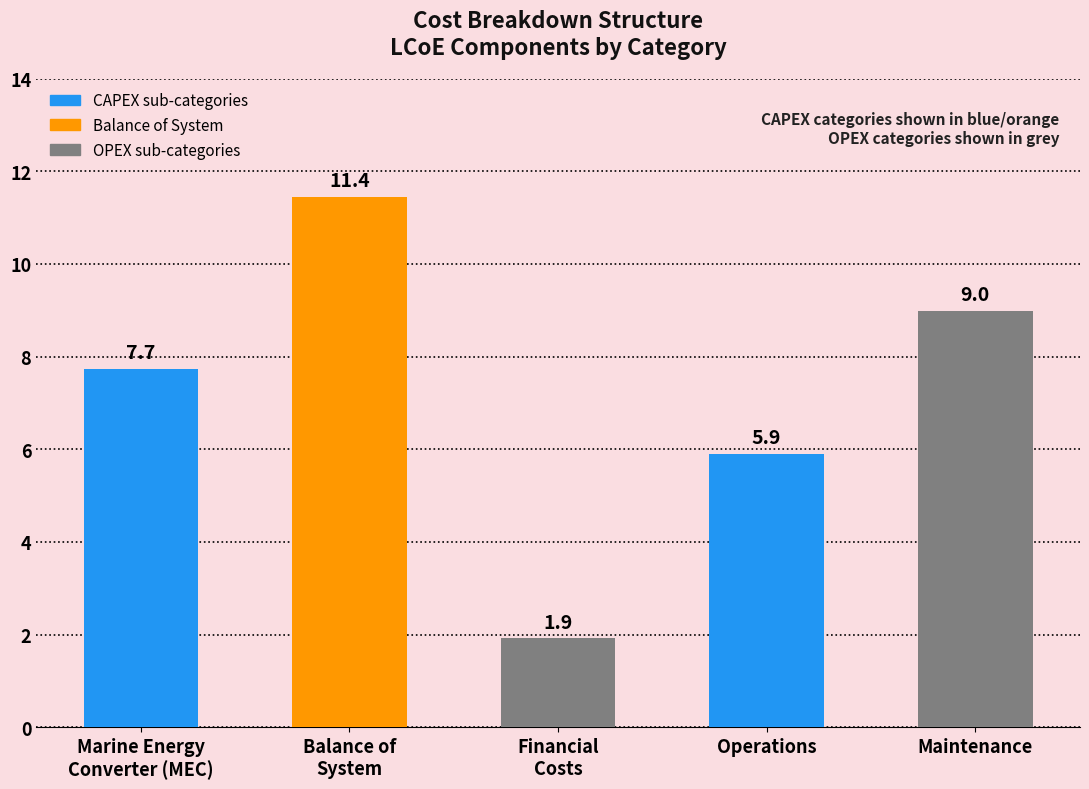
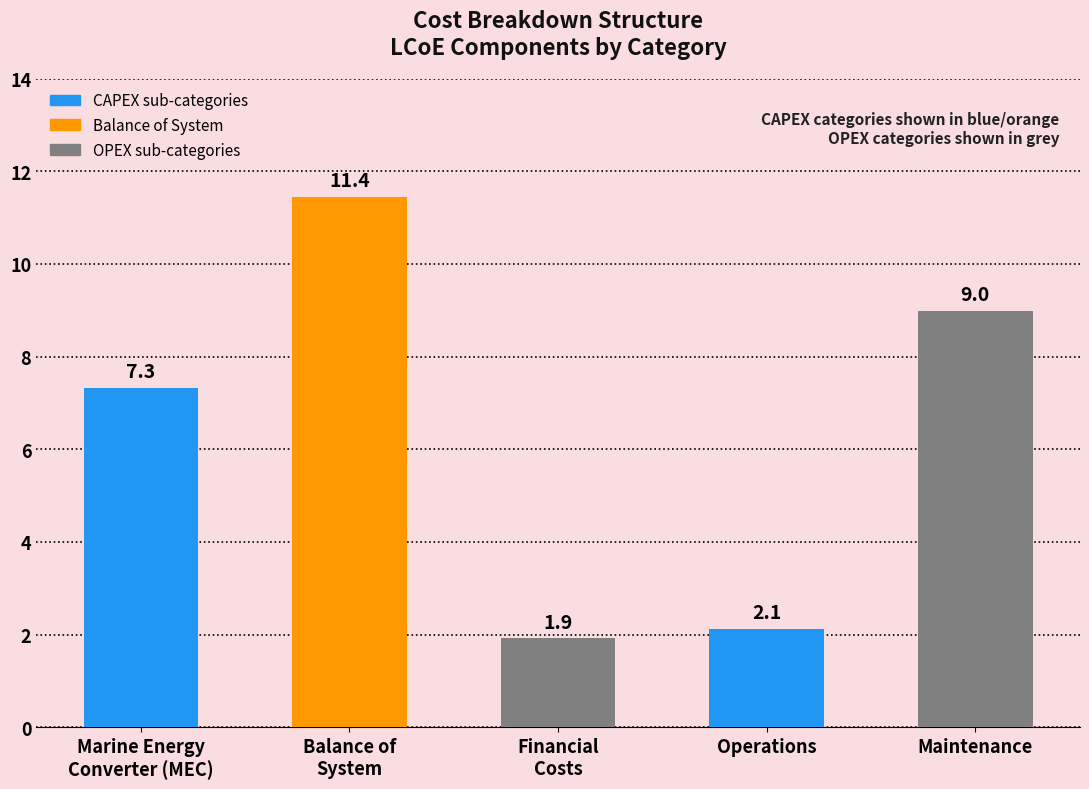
Marine Energy Converter (MEC): 7.7 -> 7.3
Operations: 5.9 -> 2.1
